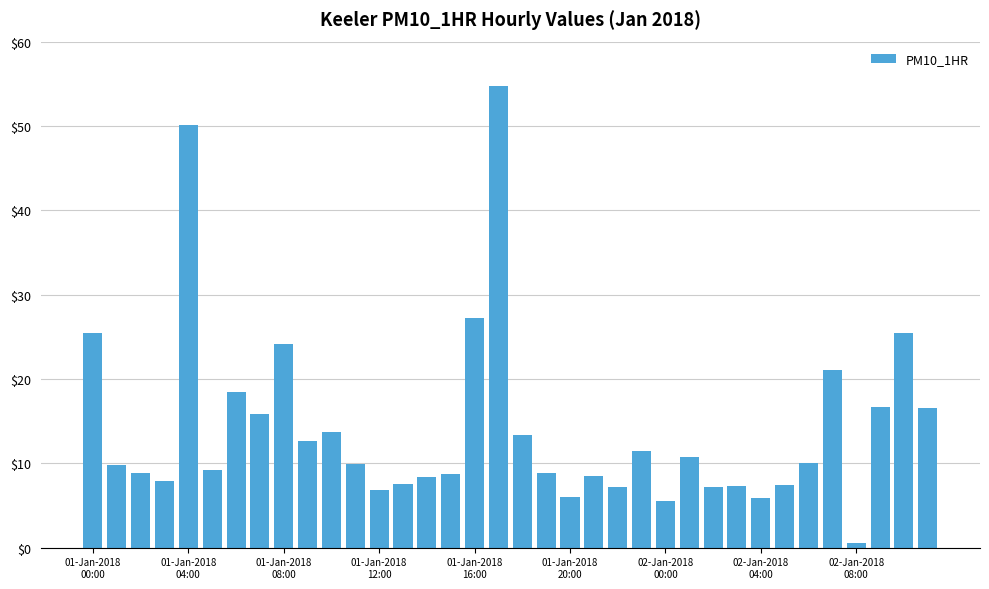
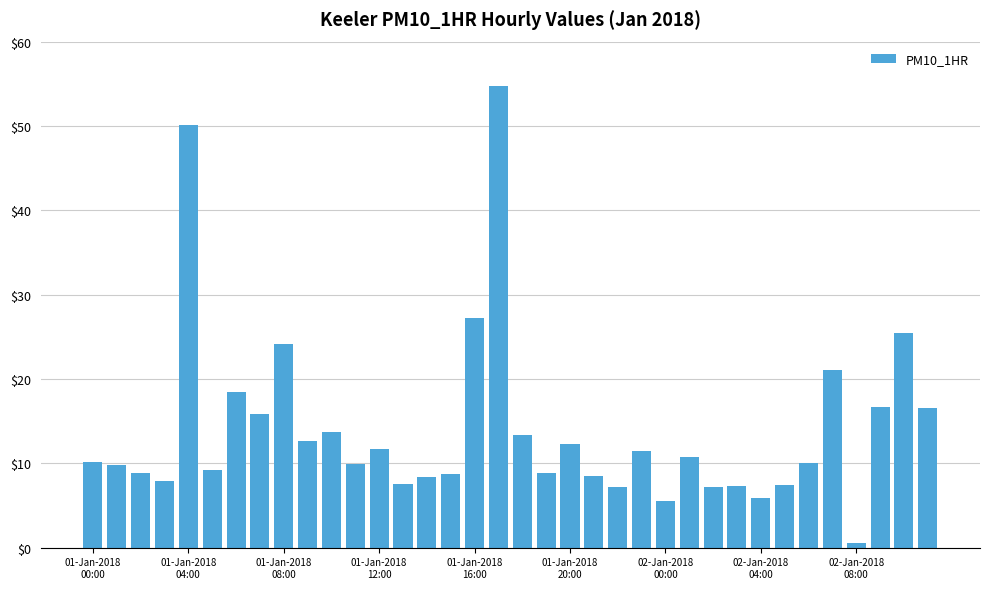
01-Jan-2018 00:00: $26 -> $10
01-Jan-2018 12:00: $7 -> $12
01-Jan-2018 20:00: $6 -> $12
